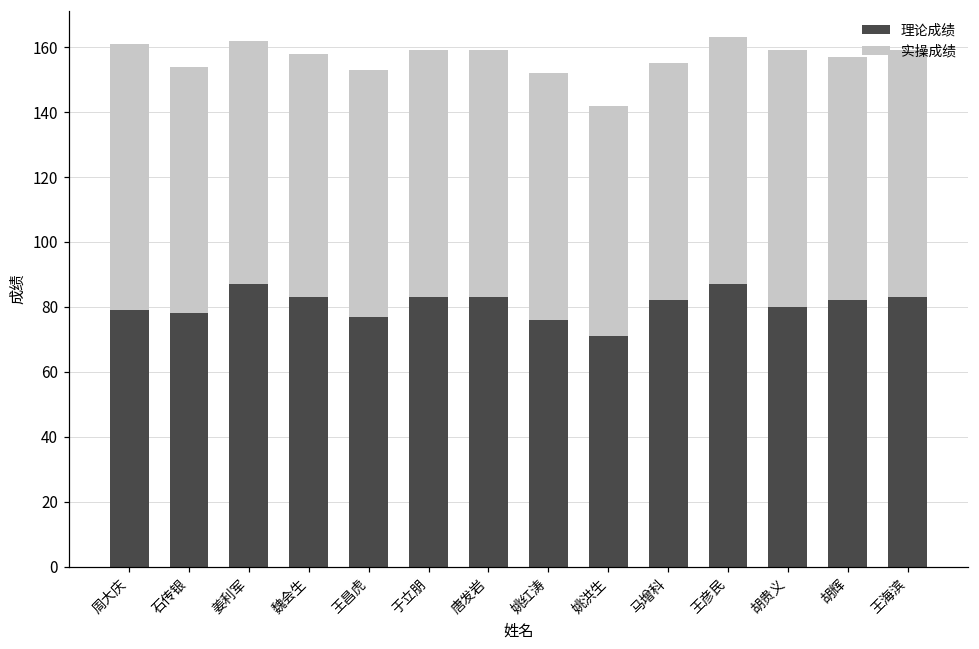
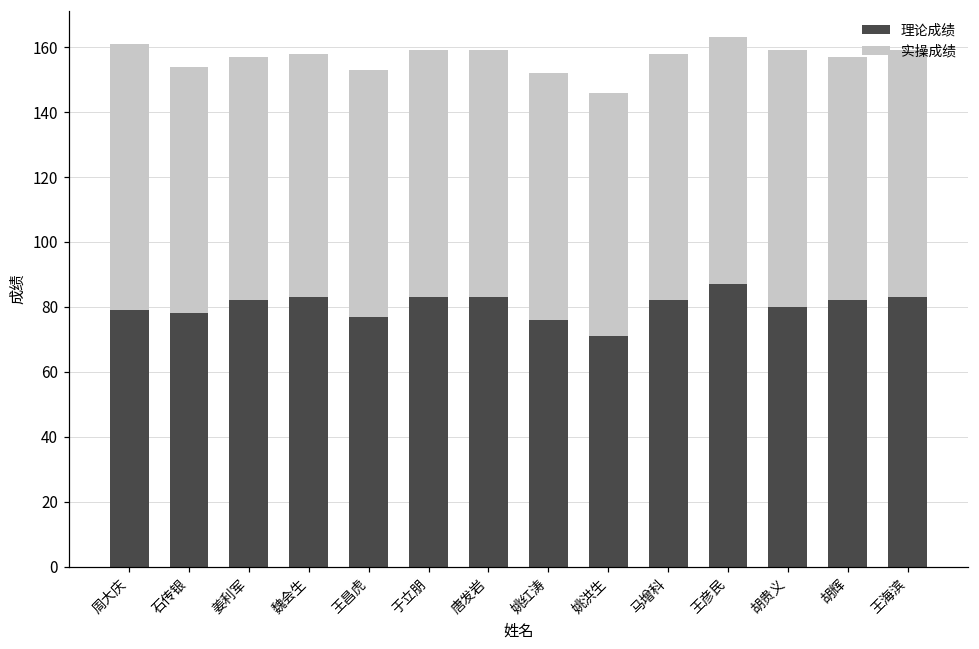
理论成绩, 姜利军: 87 -> 82
实操成绩, 姚洪生: 71 -> 75
实操成绩, 马增科: 73 -> 76
